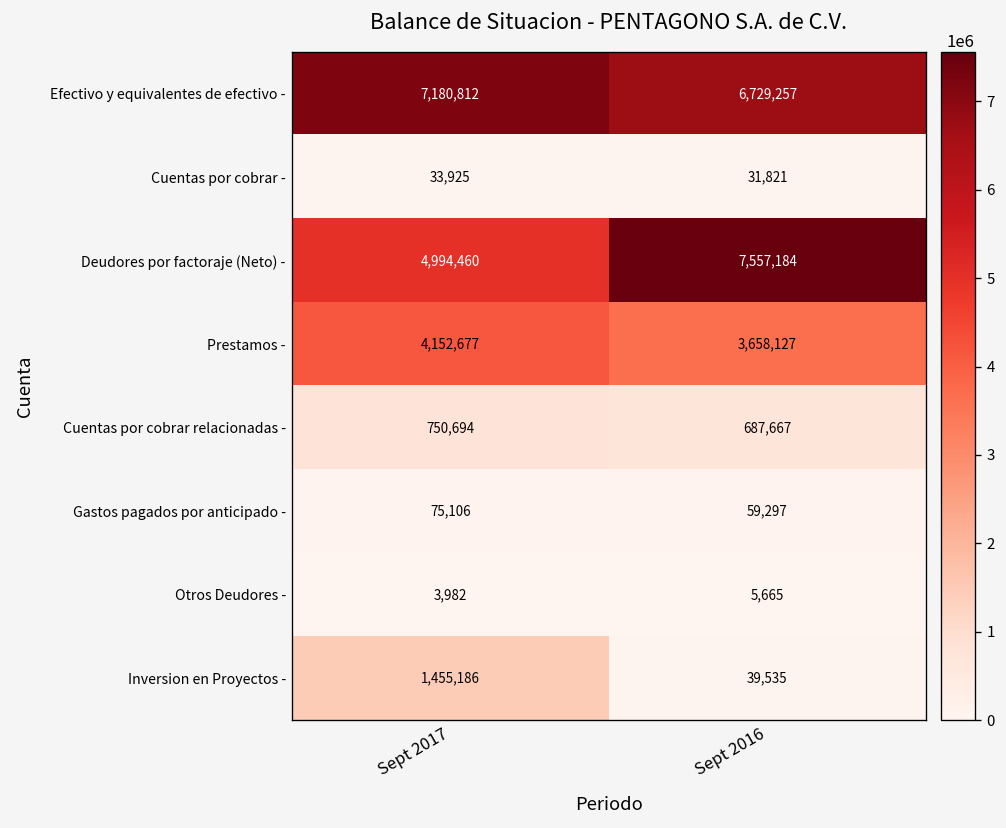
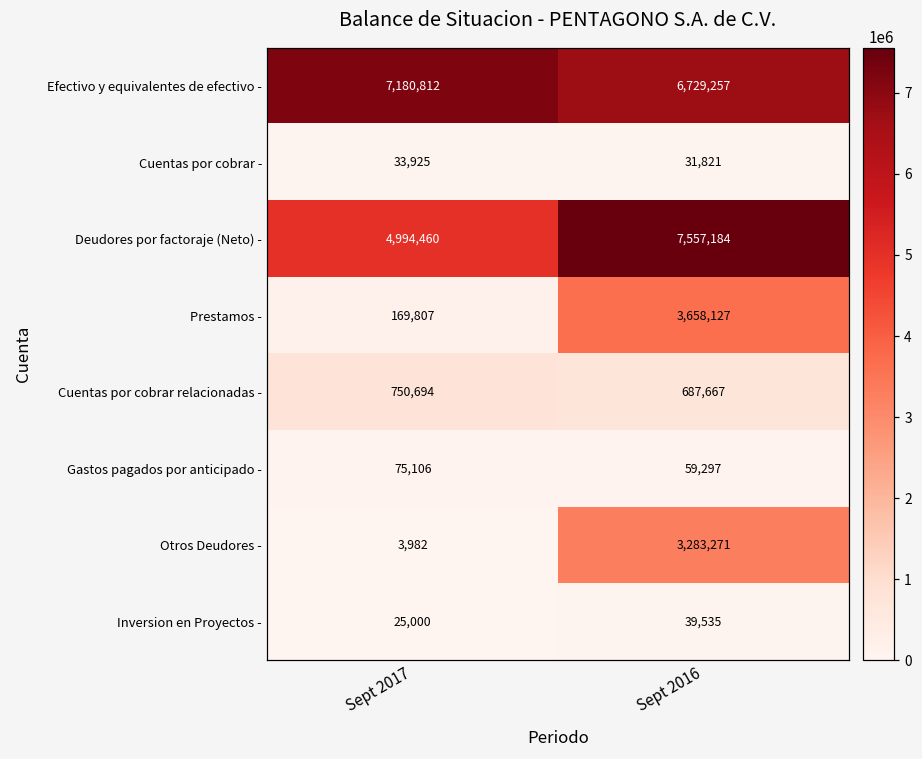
Prestamos -, Sept 2017: 4,152,677 -> 169,807
Otros Deudores -, Sept 2016: 5,665 -> 3,283,271
Inversion en Proyectos -, Sept 2017: 1,455,186 -> 25,000
